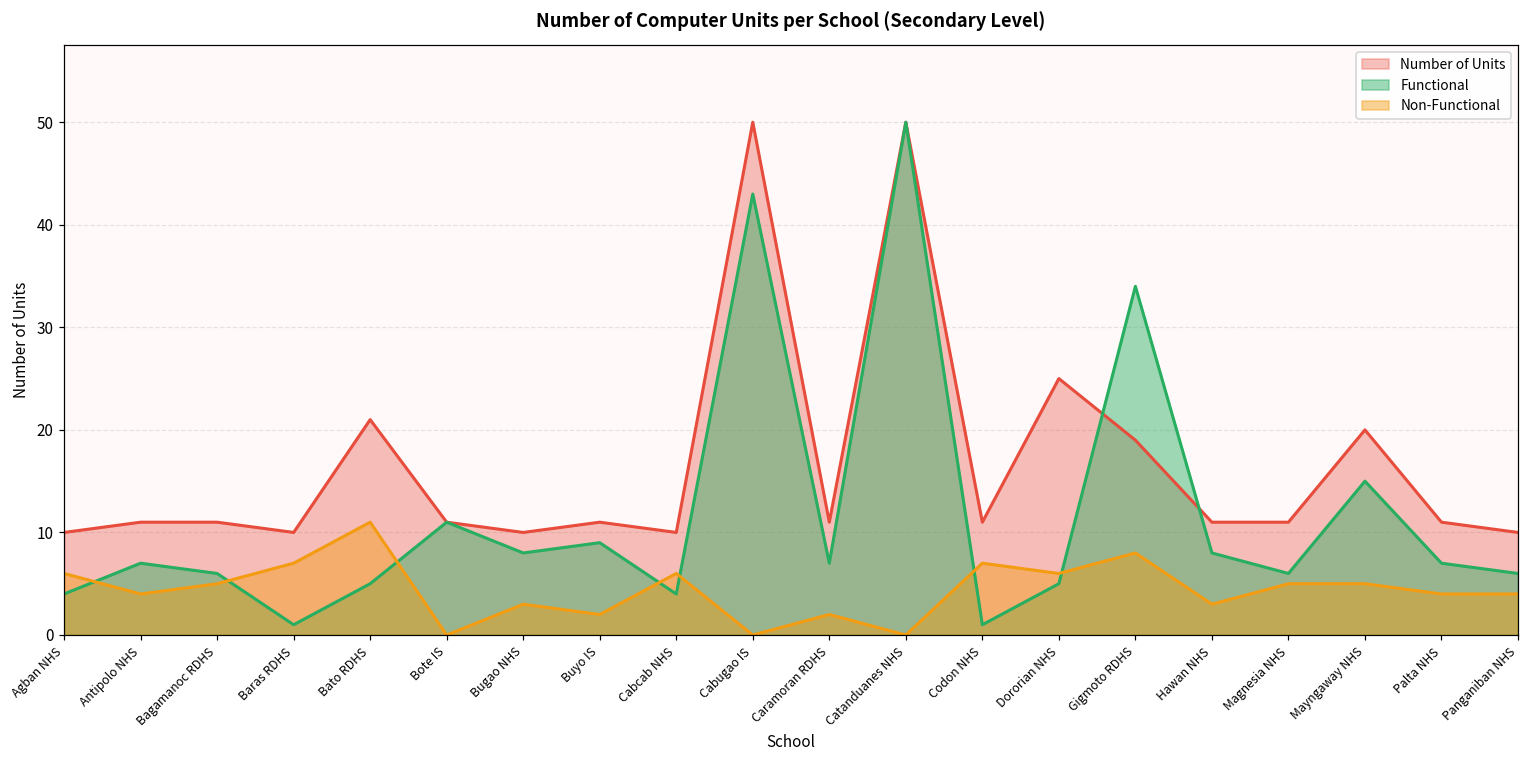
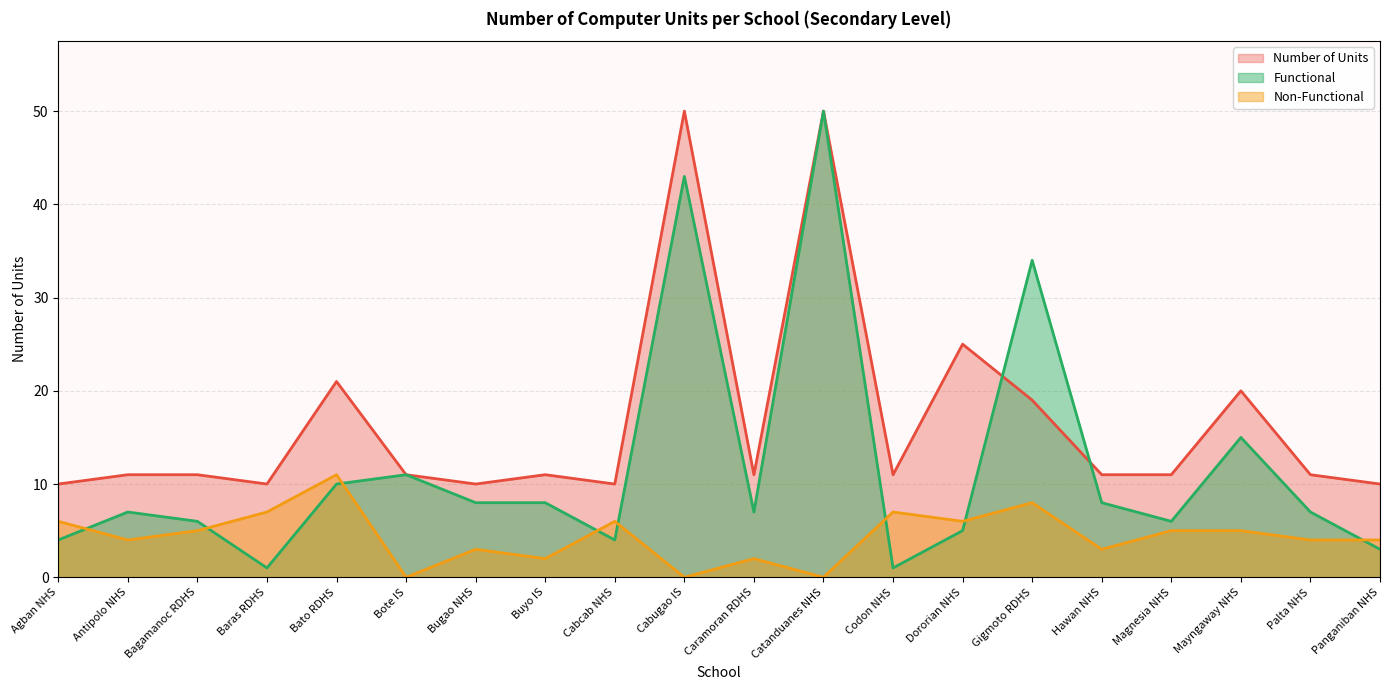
Functional, Bato RDHS: 5 -> 10
Functional, Buyo IS: 9 -> 8
Functional, Panganiban NHS: 6 -> 3
